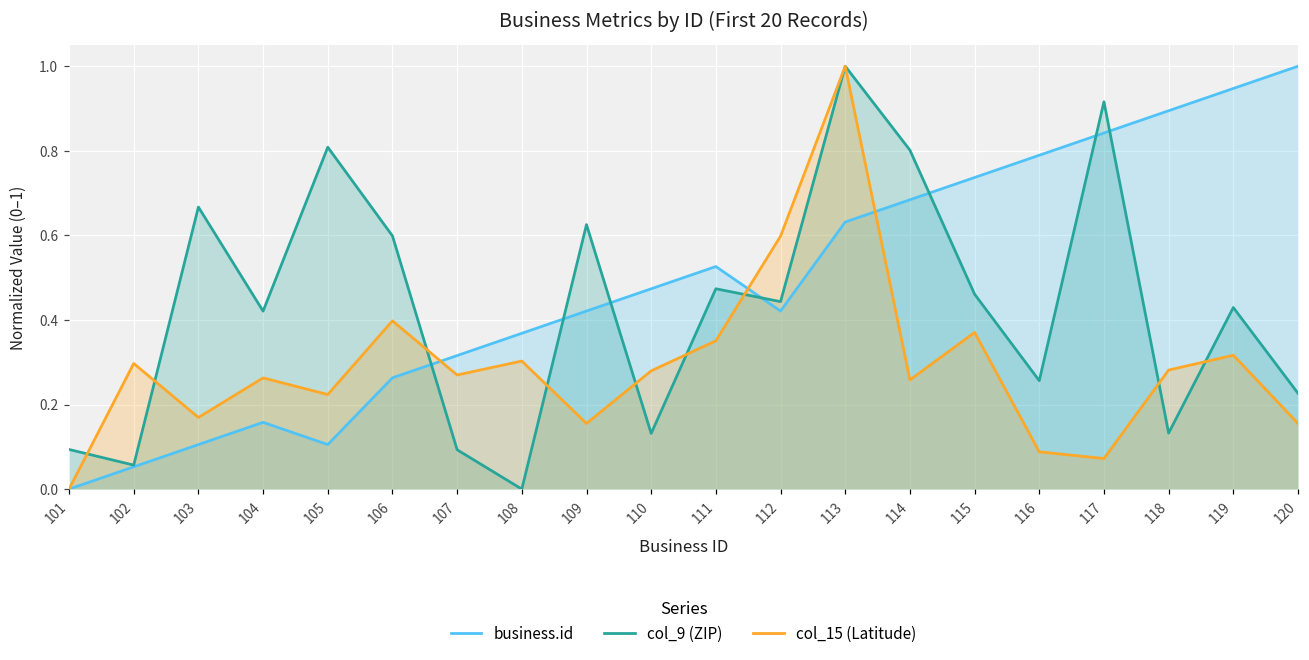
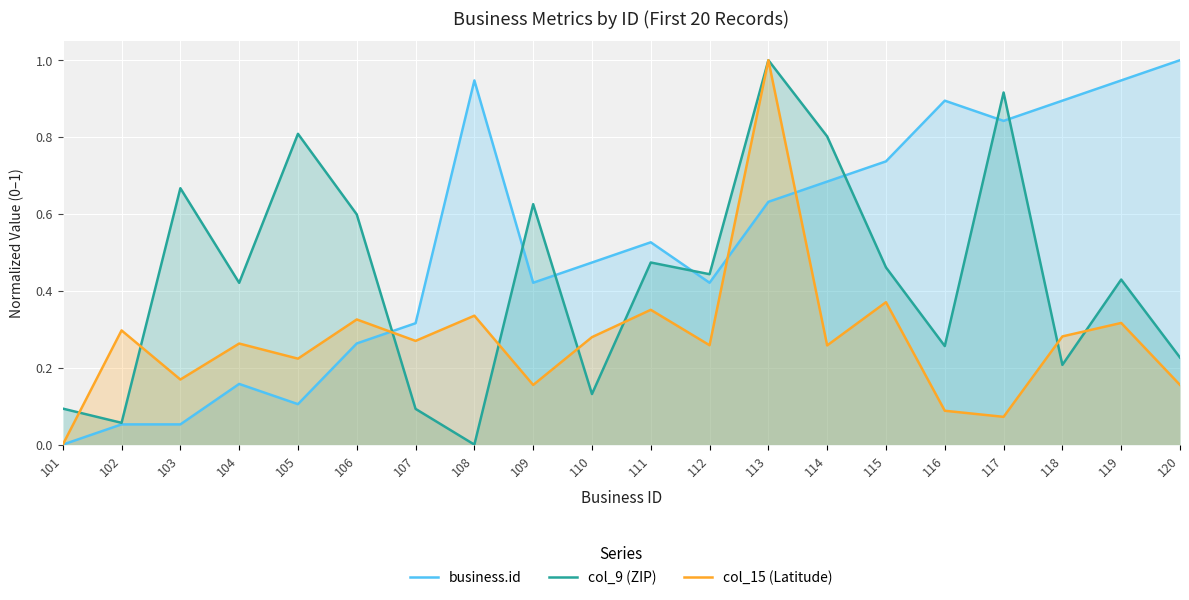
business.id, 103: 0.11 -> 0.05
col_15 (Latitude), 106: 0.40 -> 0.33
business.id, 108: 0.37 -> 0.95
col_15 (Latitude), 108: 0.30 -> 0.34
col_15 (Latitude), 112: 0.60 -> 0.26
business.id, 116: 0.79 -> 0.89
col_9 (ZIP), 118: 0.13 -> 0.21
